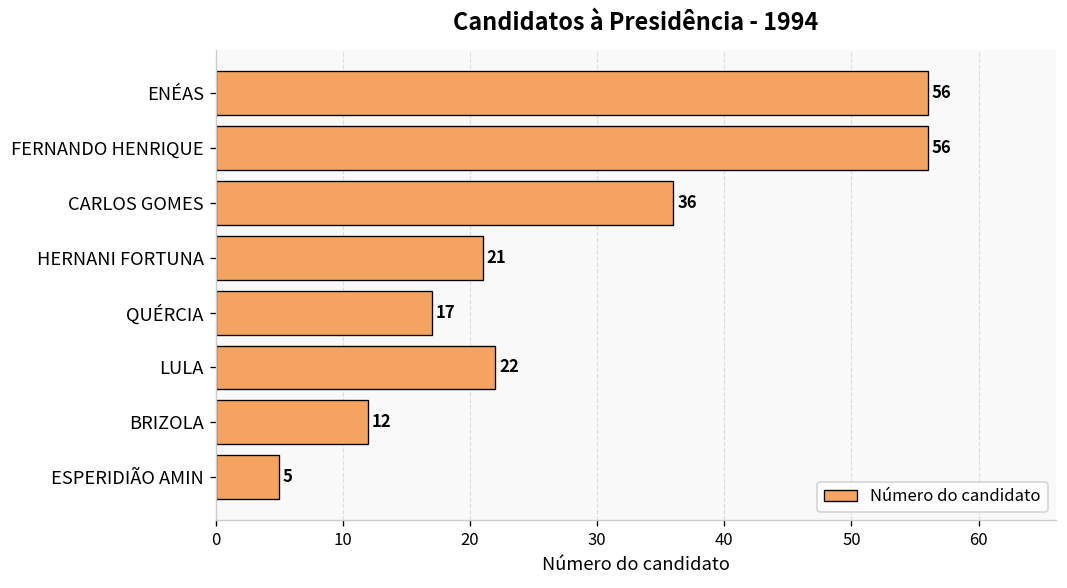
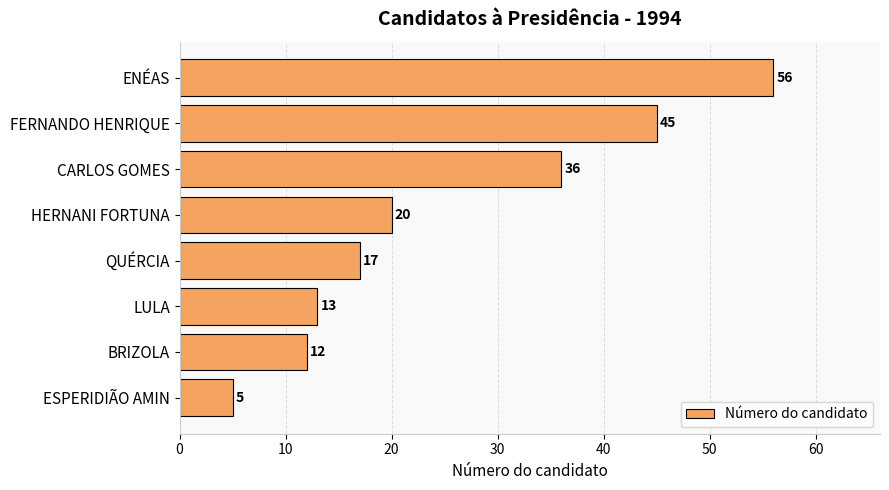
FERNANDO HENRIQUE: 56 -> 45
HERNANI FORTUNA: 21 -> 20
LULA: 22 -> 13
